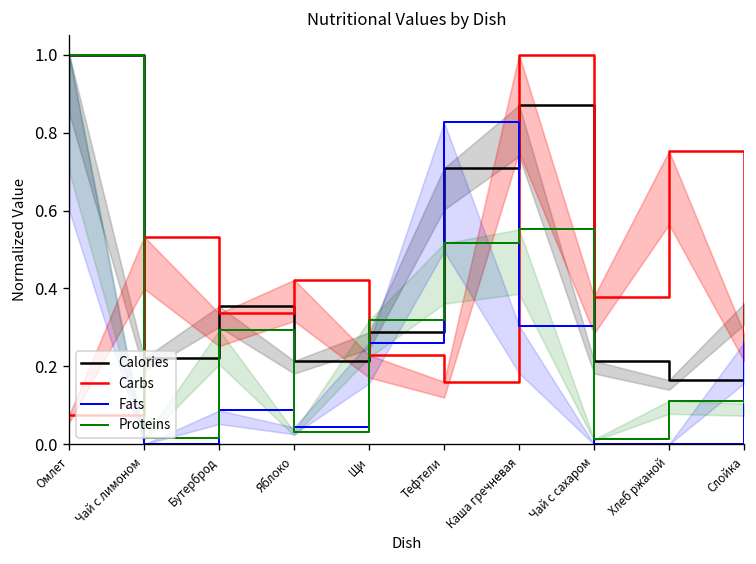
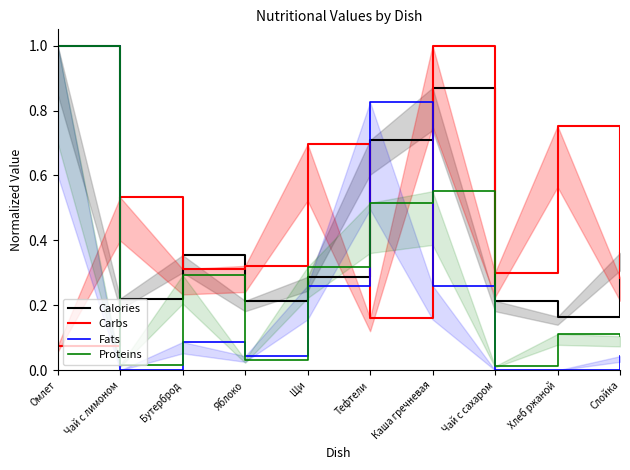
Carbs, Бутерброд: 0.34 -> 0.31
Carbs, Яблоко: 0.42 -> 0.32
Carbs, Щи: 0.23 -> 0.70
Fats, Каша гречневая: 0.30 -> 0.26
Carbs, Чай с сахаром: 0.38 -> 0.30
Fats, Слойка: 0.26 -> 0.04
